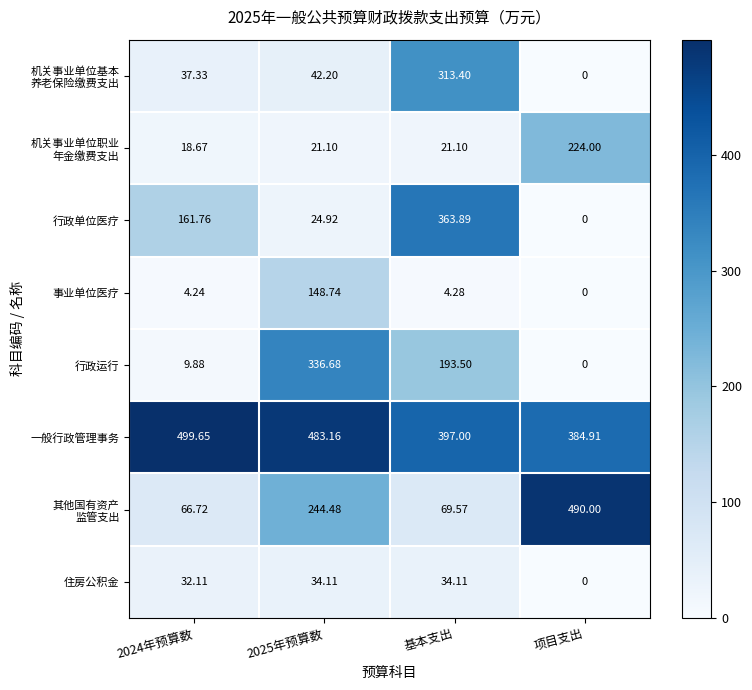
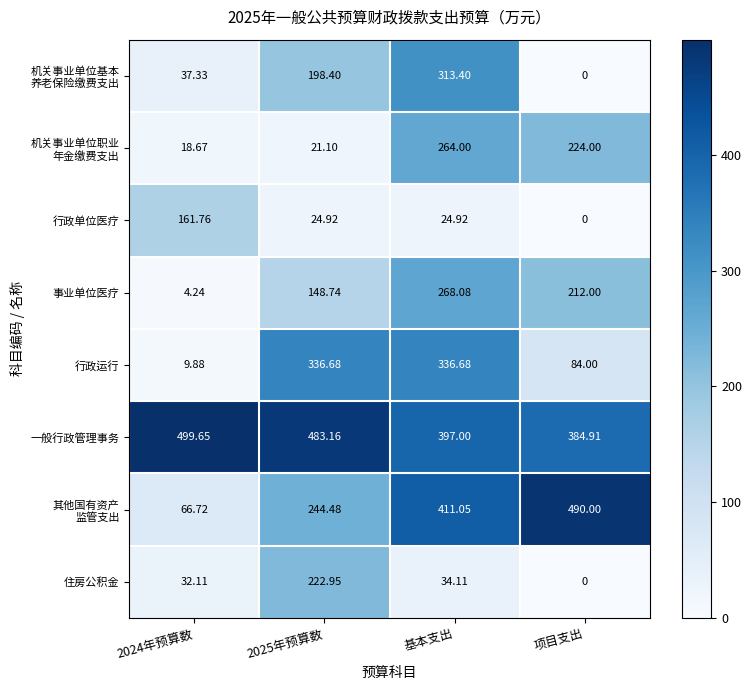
机关事业单位基本 养老保险缴费支出, 2025年预算数: 42.20 -> 198.40
机关事业单位职业 年金缴费支出, 基本支出: 21.10 -> 264.00
行政单位医疗, 基本支出: 363.89 -> 24.92
事业单位医疗, 基本支出: 4.28 -> 268.08
事业单位医疗, 项目支出: 0 -> 212.00
行政运行, 基本支出: 193.50 -> 336.68
行政运行, 项目支出: 0 -> 84.00
其他国有资产 监管支出, 基本支出: 69.57 -> 411.05
住房公积金, 2025年预算数: 34.11 -> 222.95
